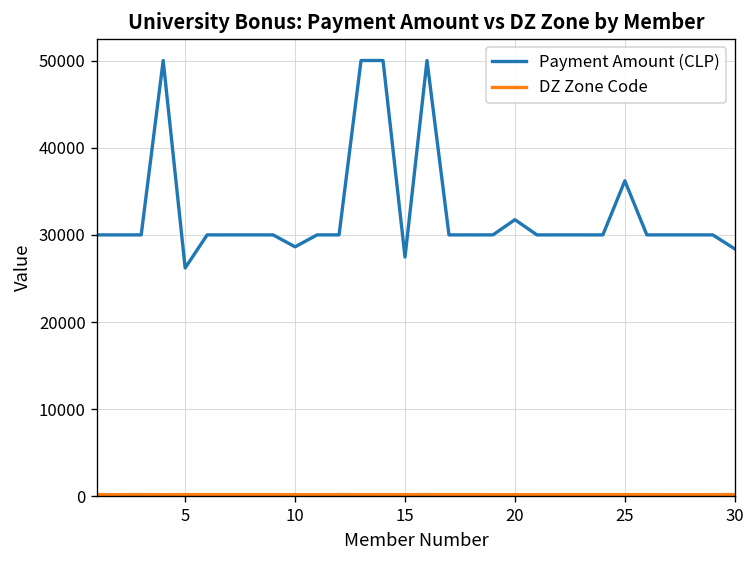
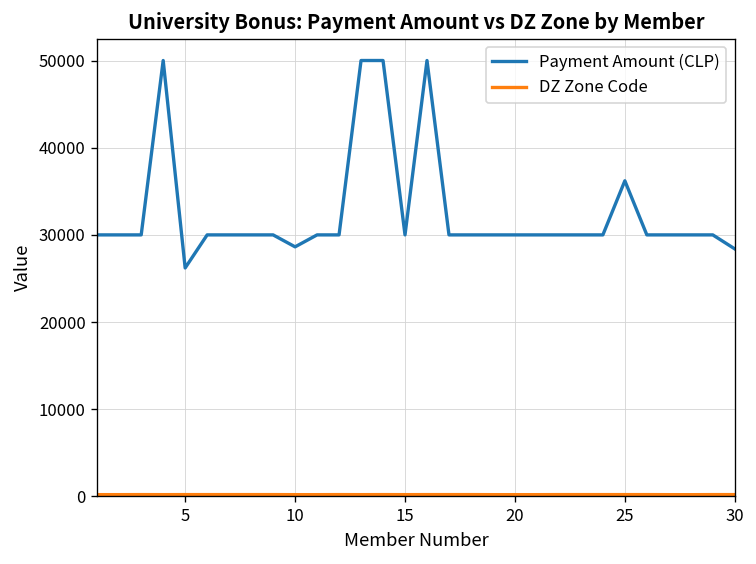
Payment Amount (CLP), 15: 27000 -> 30000
Payment Amount (CLP), 20: 32000 -> 30000
